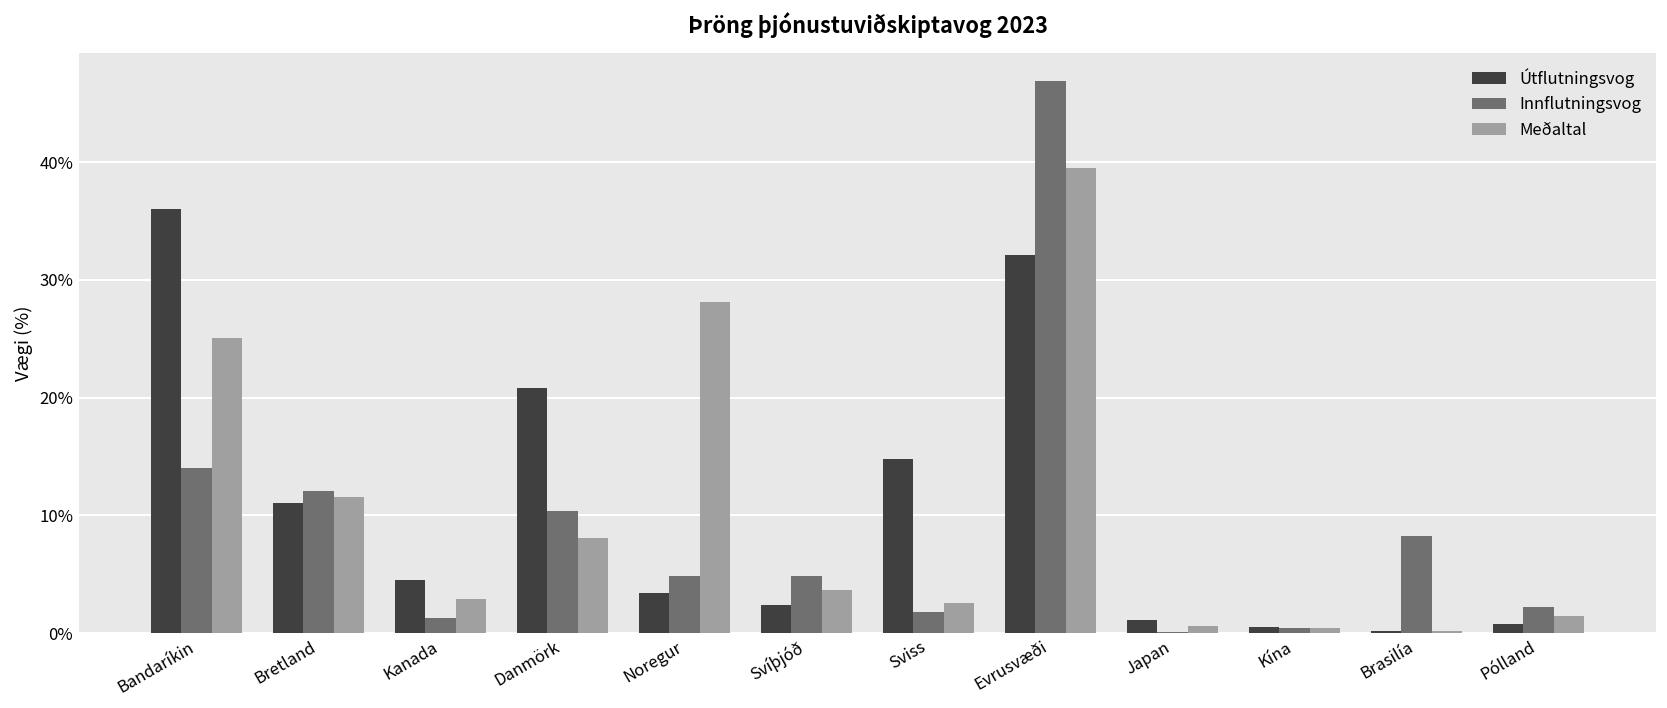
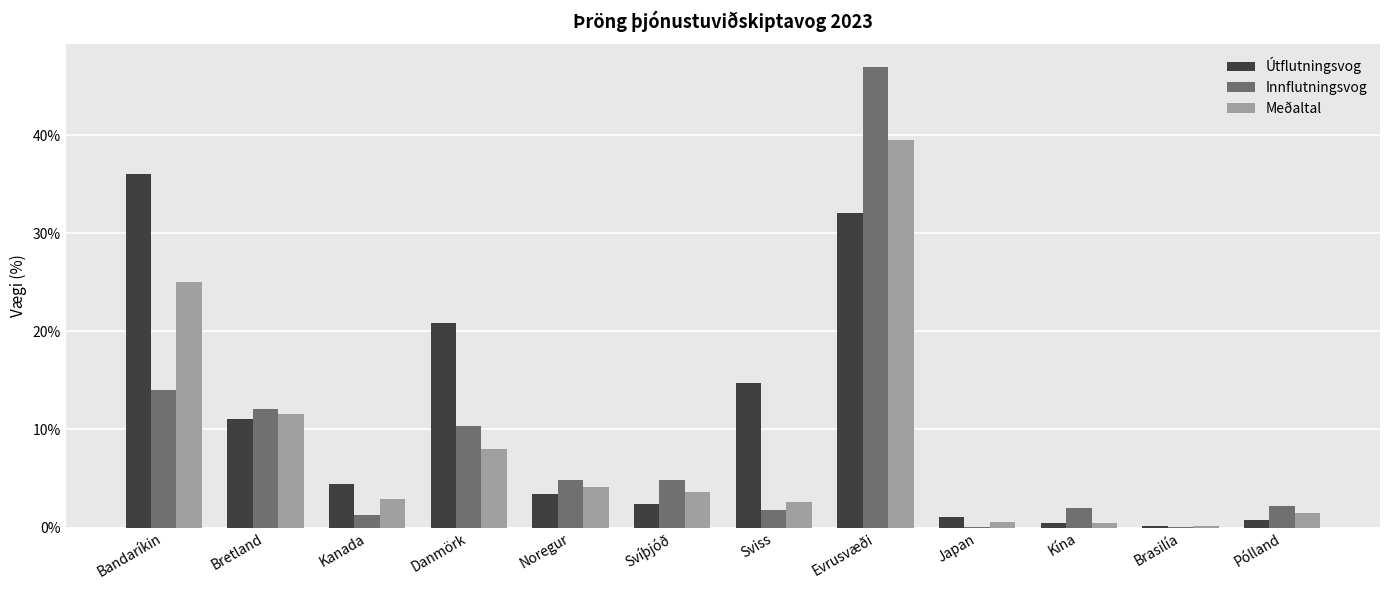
Meðaltal, Noregur: 28% -> 4%
Innflutningsvog, Kína: 0% -> 2%
Innflutningsvog, Brasilía: 8% -> 0%
